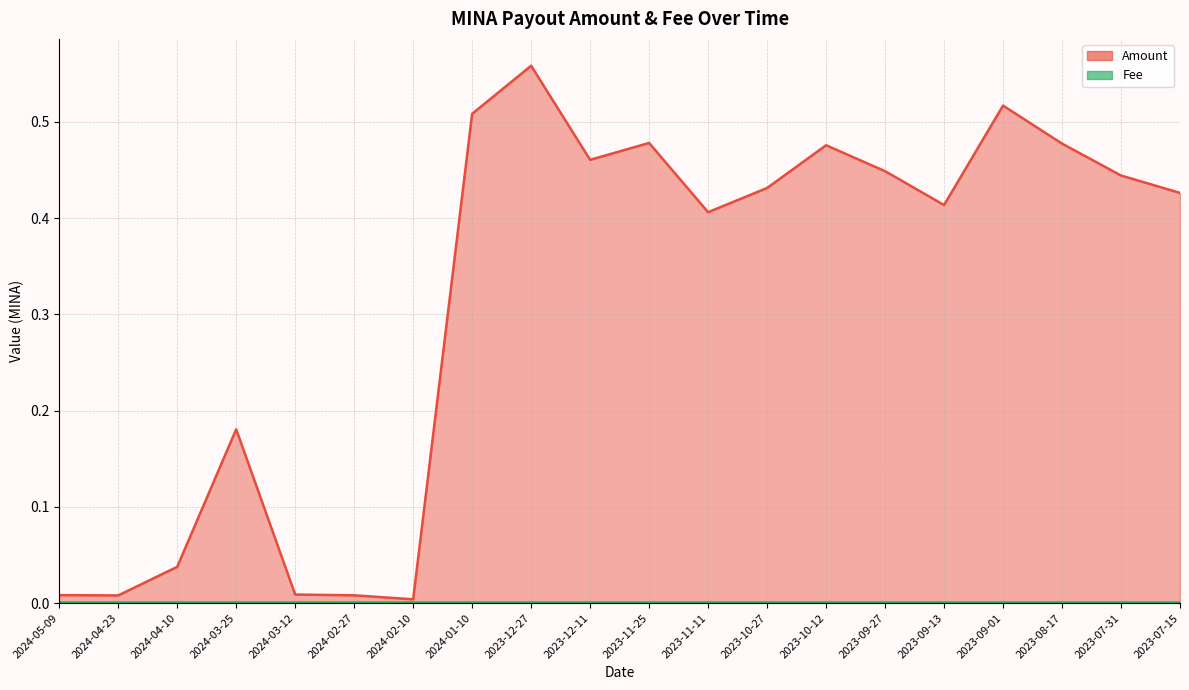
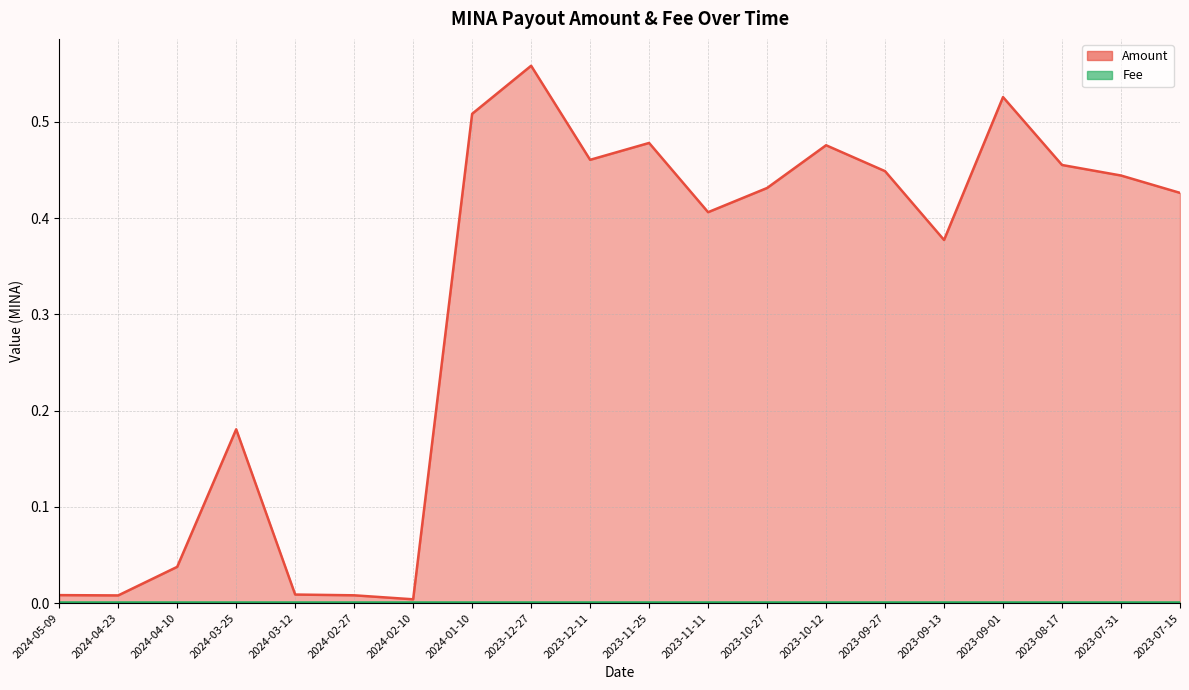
Amount, 2023-09-13: 0.41 -> 0.38
Amount, 2023-09-01: 0.52 -> 0.53
Amount, 2023-08-17: 0.48 -> 0.46
